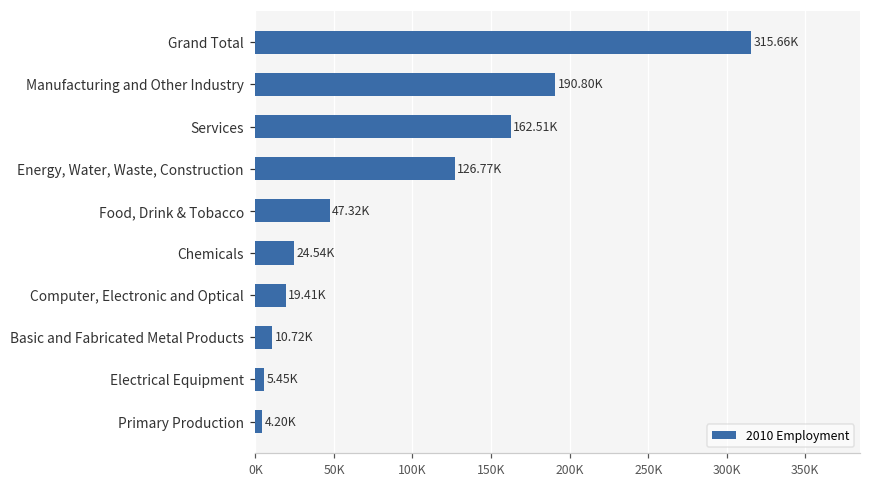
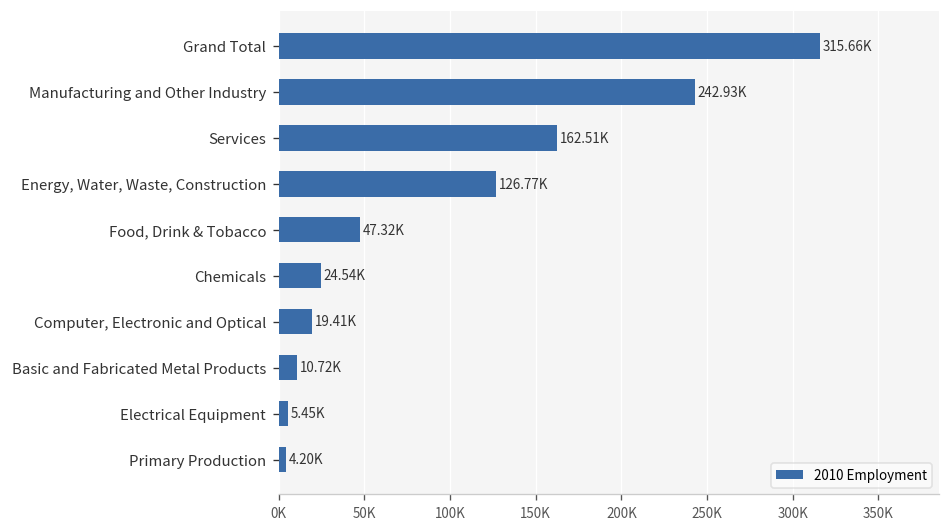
Manufacturing and Other Industry: 190.80K -> 242.93K
